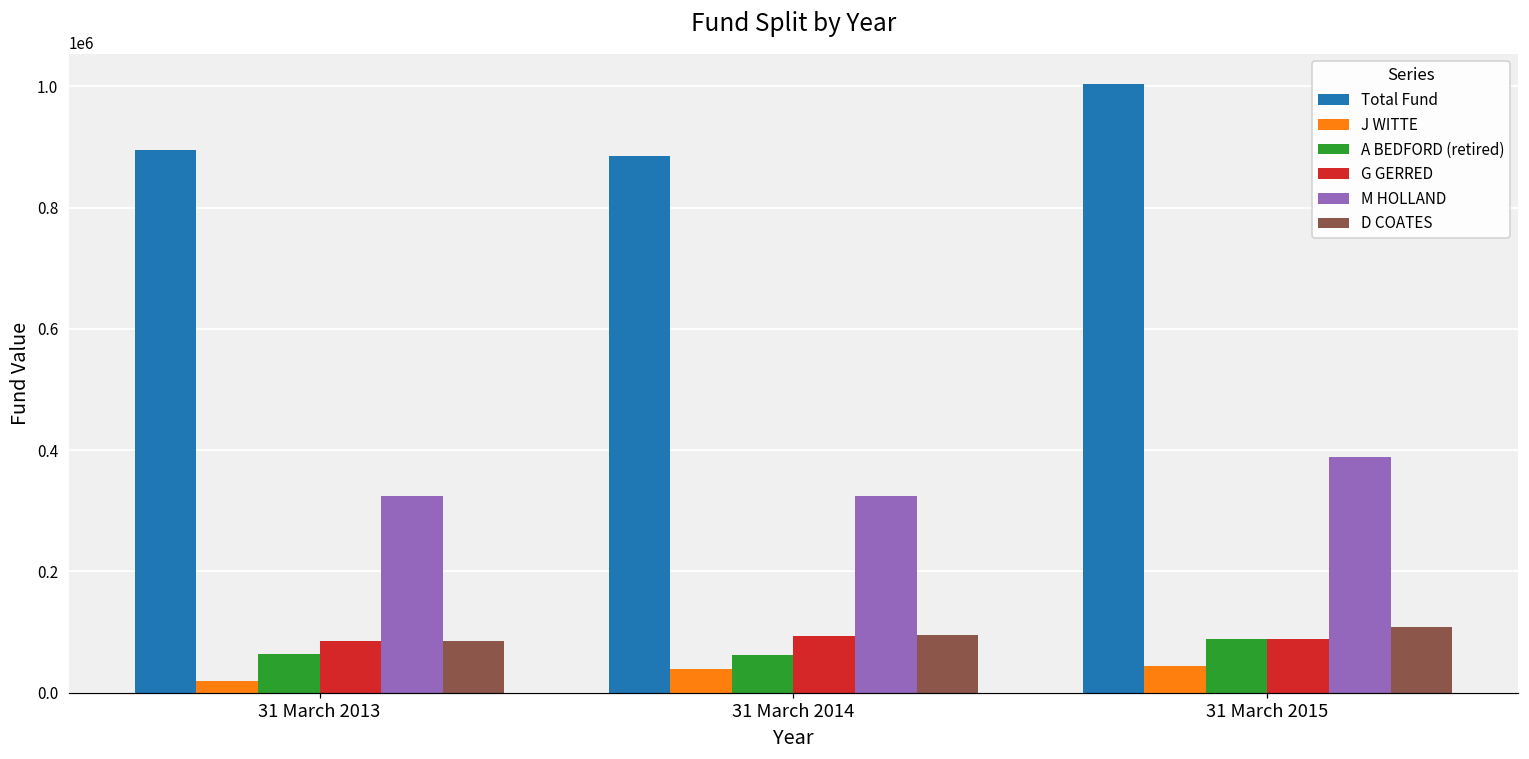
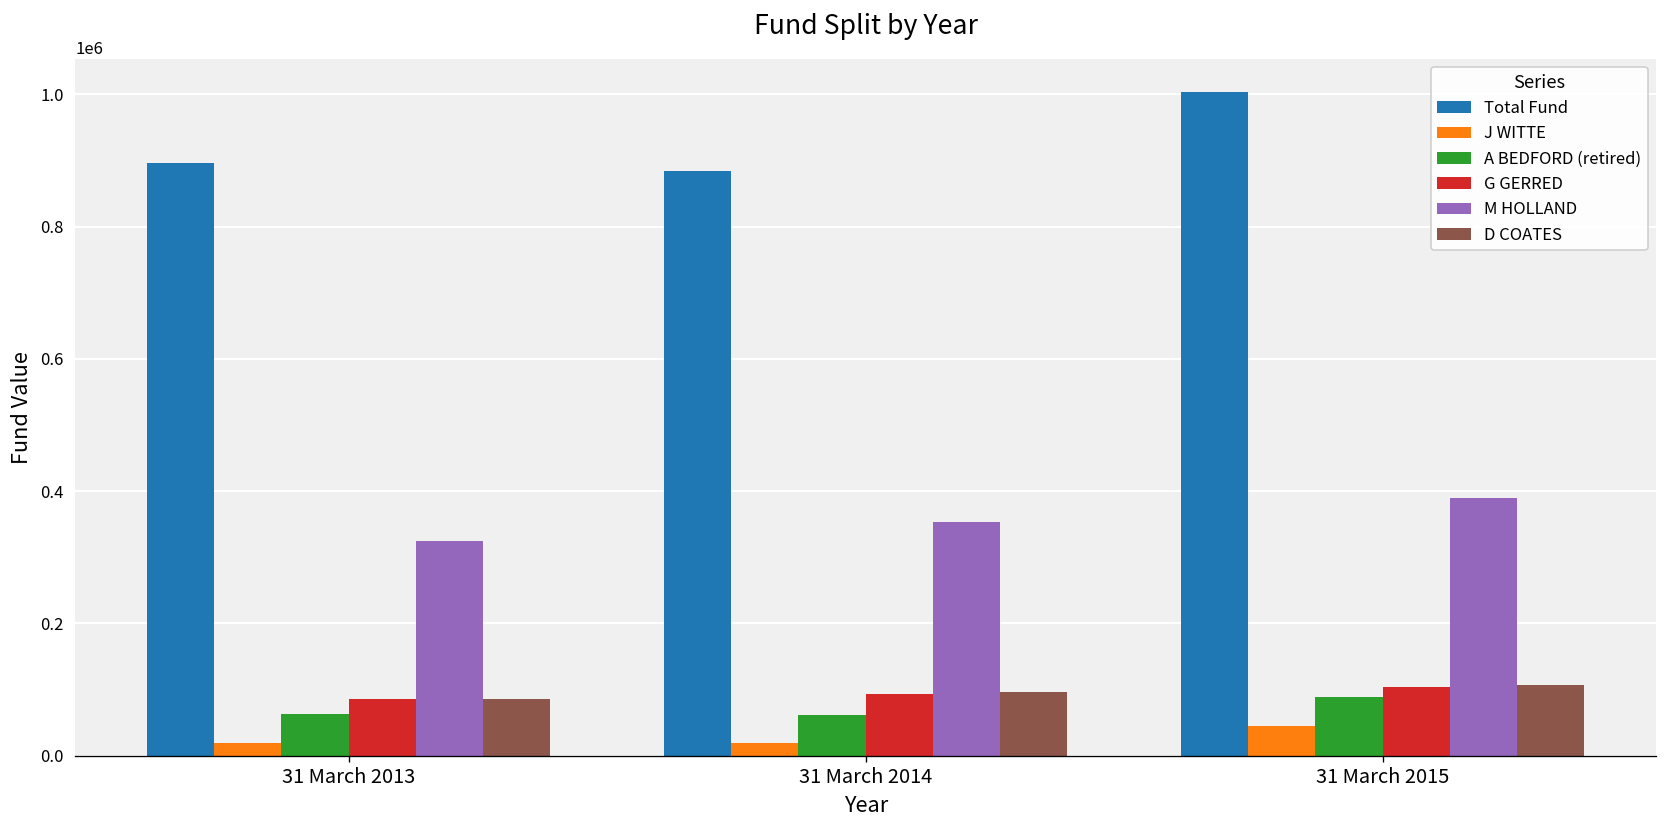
J WITTE, 31 March 2014: 40000 -> 20000
M HOLLAND, 31 March 2014: 320000 -> 350000
G GERRED, 31 March 2015: 90000 -> 100000
